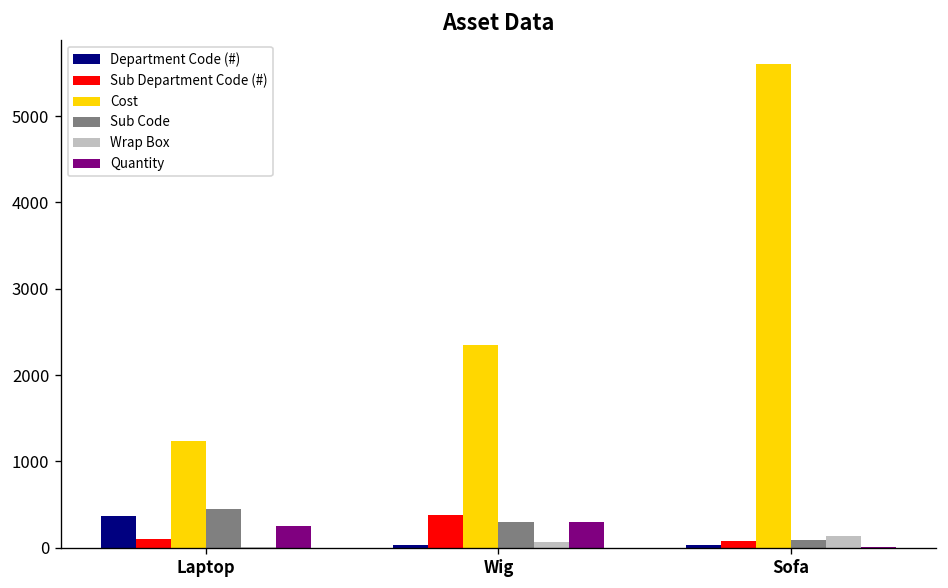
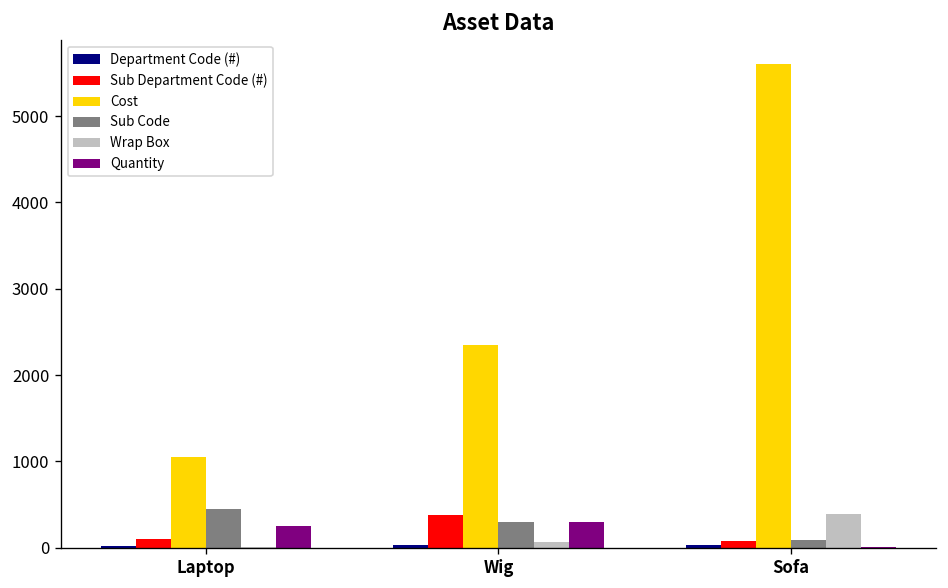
Department Code (#), Laptop: 400 -> 0
Cost, Laptop: 1200 -> 1000
Wrap Box, Sofa: 100 -> 400
